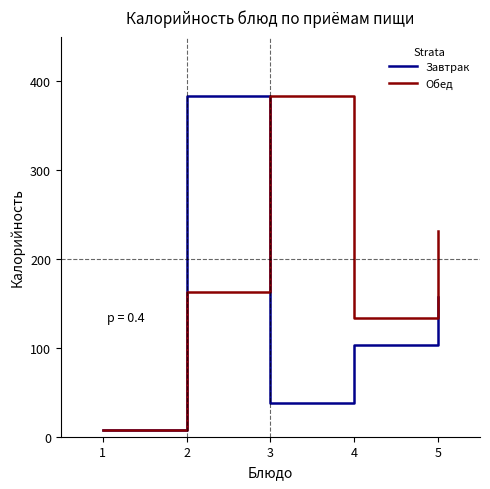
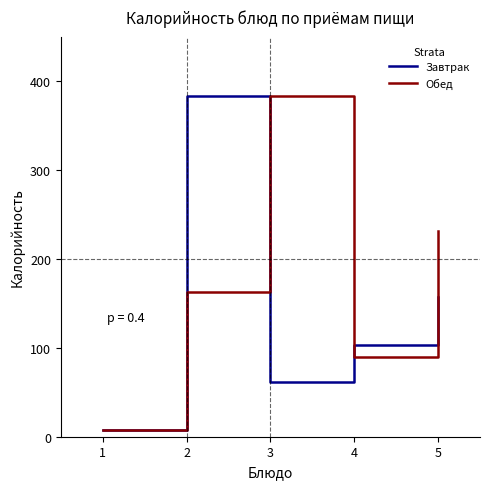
Завтрак, 3: 40 -> 60
Обед, 4: 130 -> 90
